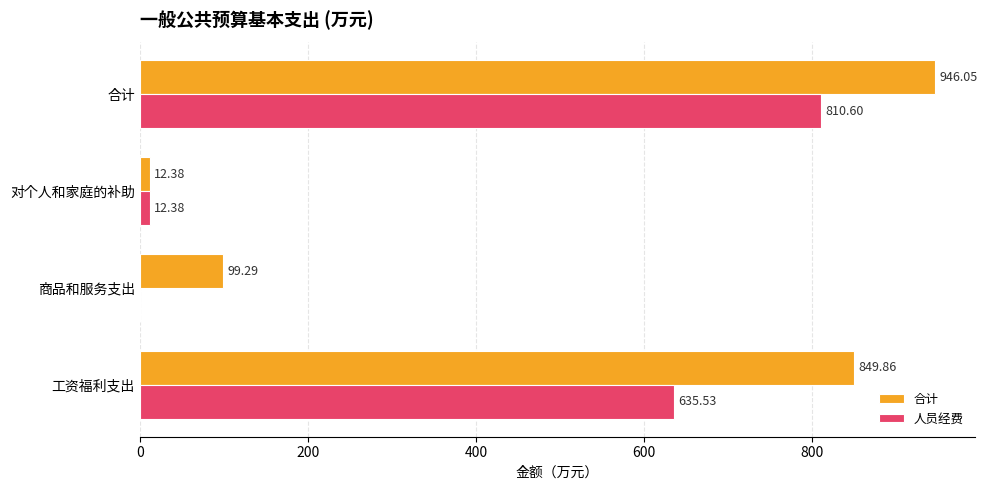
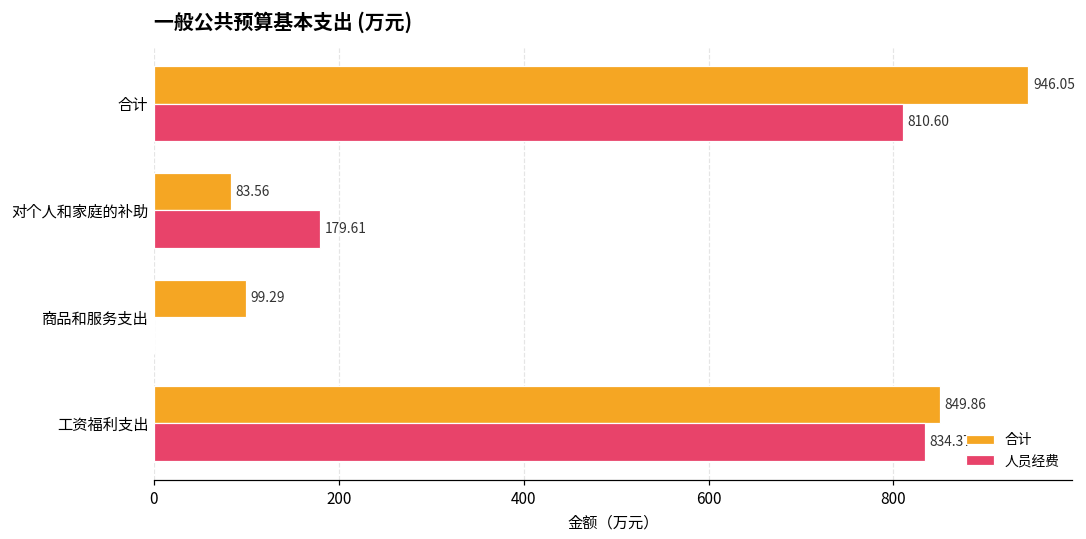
合计, 对个人和家庭的补助: 12.38 -> 83.56
人员经费, 对个人和家庭的补助: 12.38 -> 179.61
人员经费, 工资福利支出: 635.53 -> 834.37
